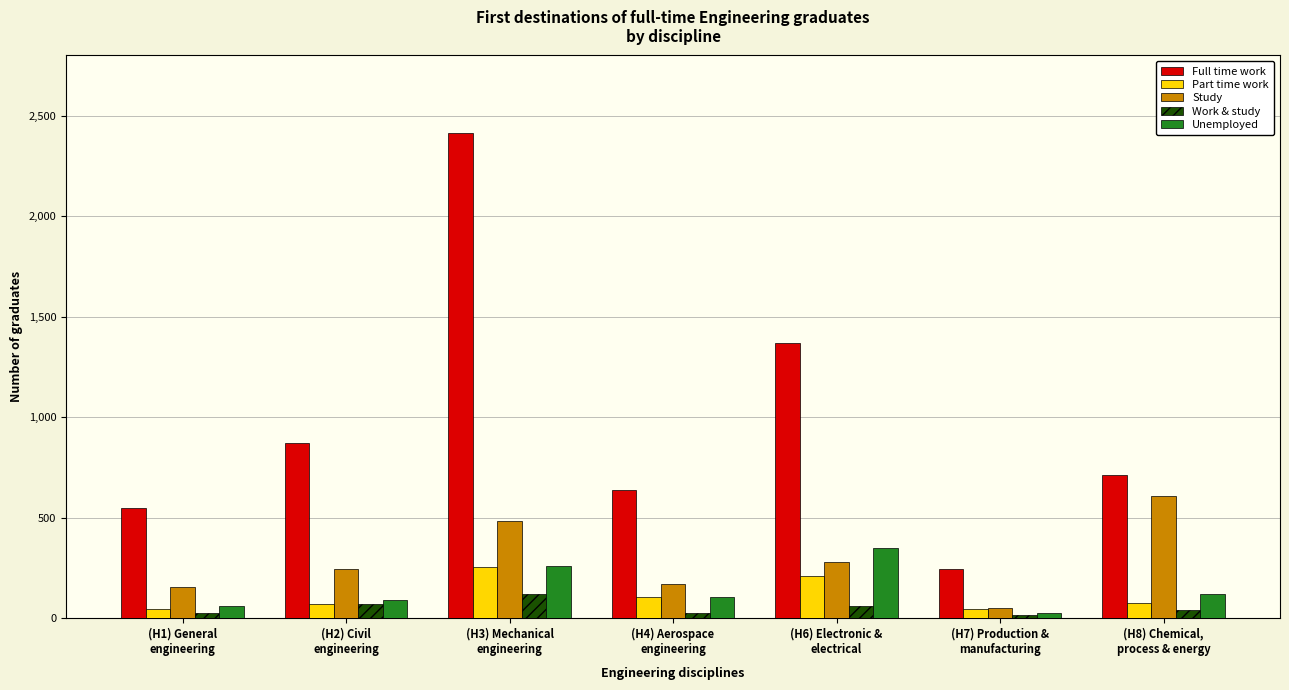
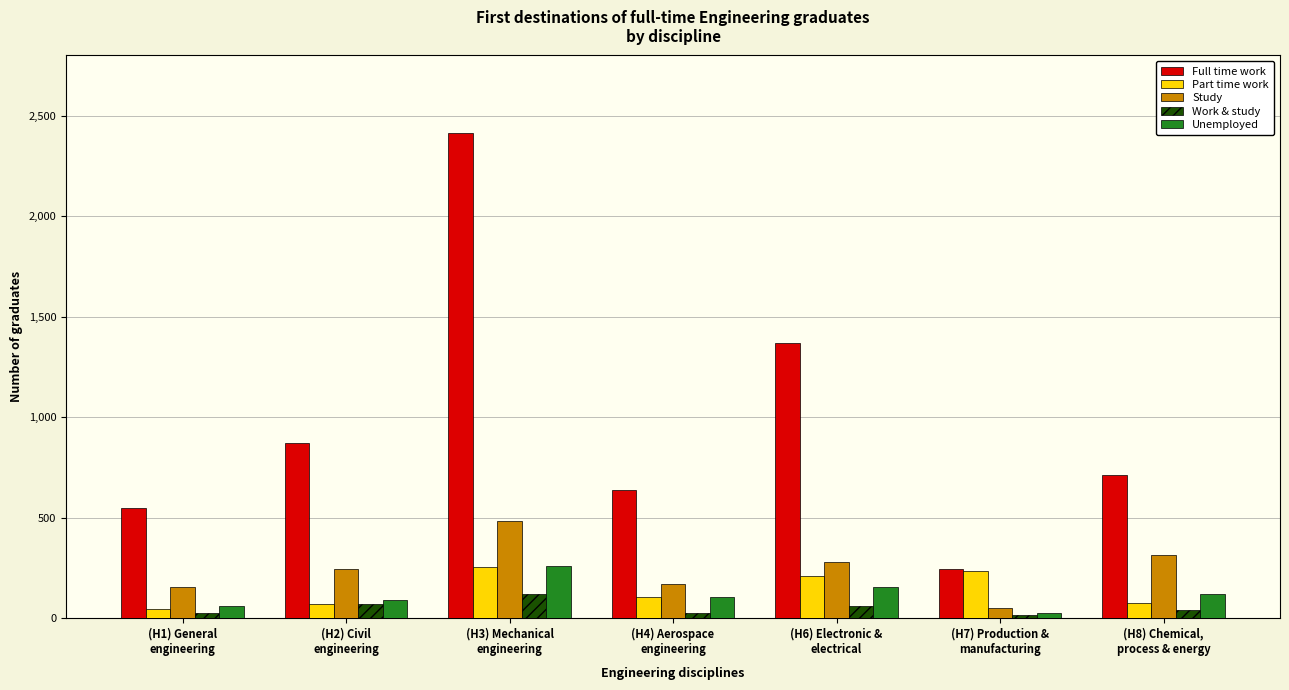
Unemployed, (H6) Electronic & electrical: 350 -> 160
Part time work, (H7) Production & manufacturing: 50 -> 230
Study, (H8) Chemical, process & energy: 610 -> 320
